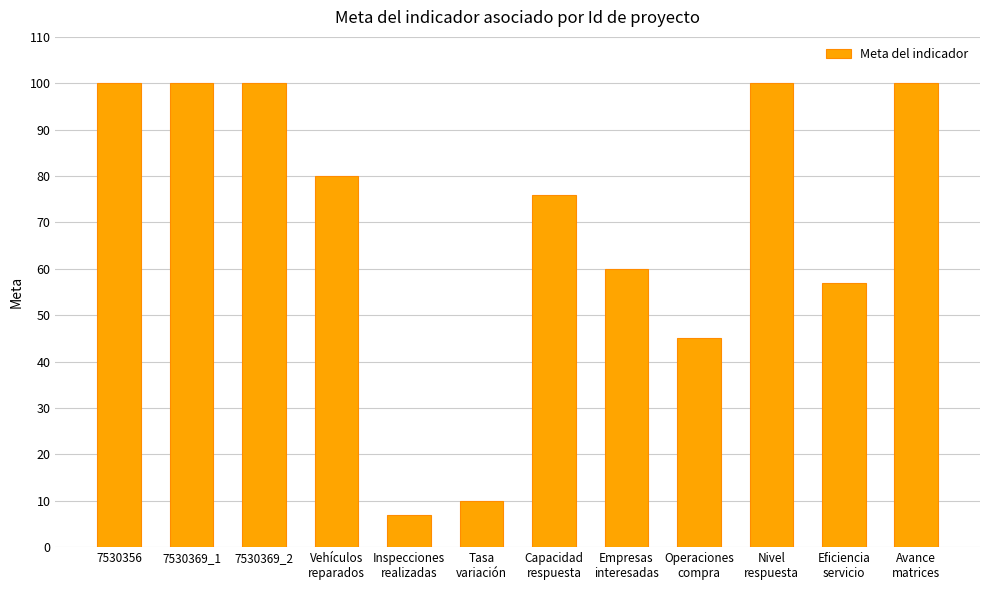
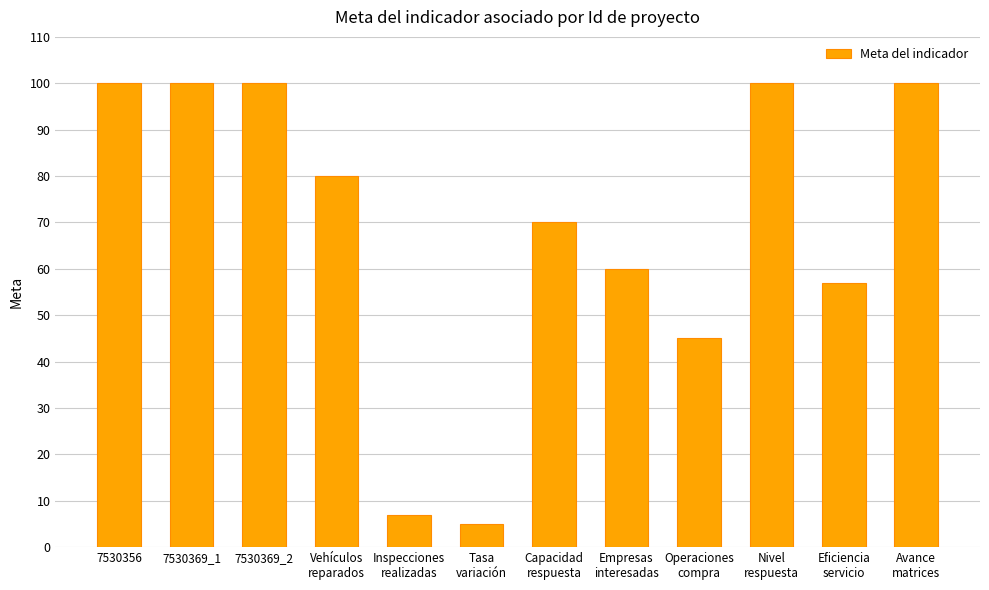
Tasa variación: 10 -> 5
Capacidad respuesta: 76 -> 70
